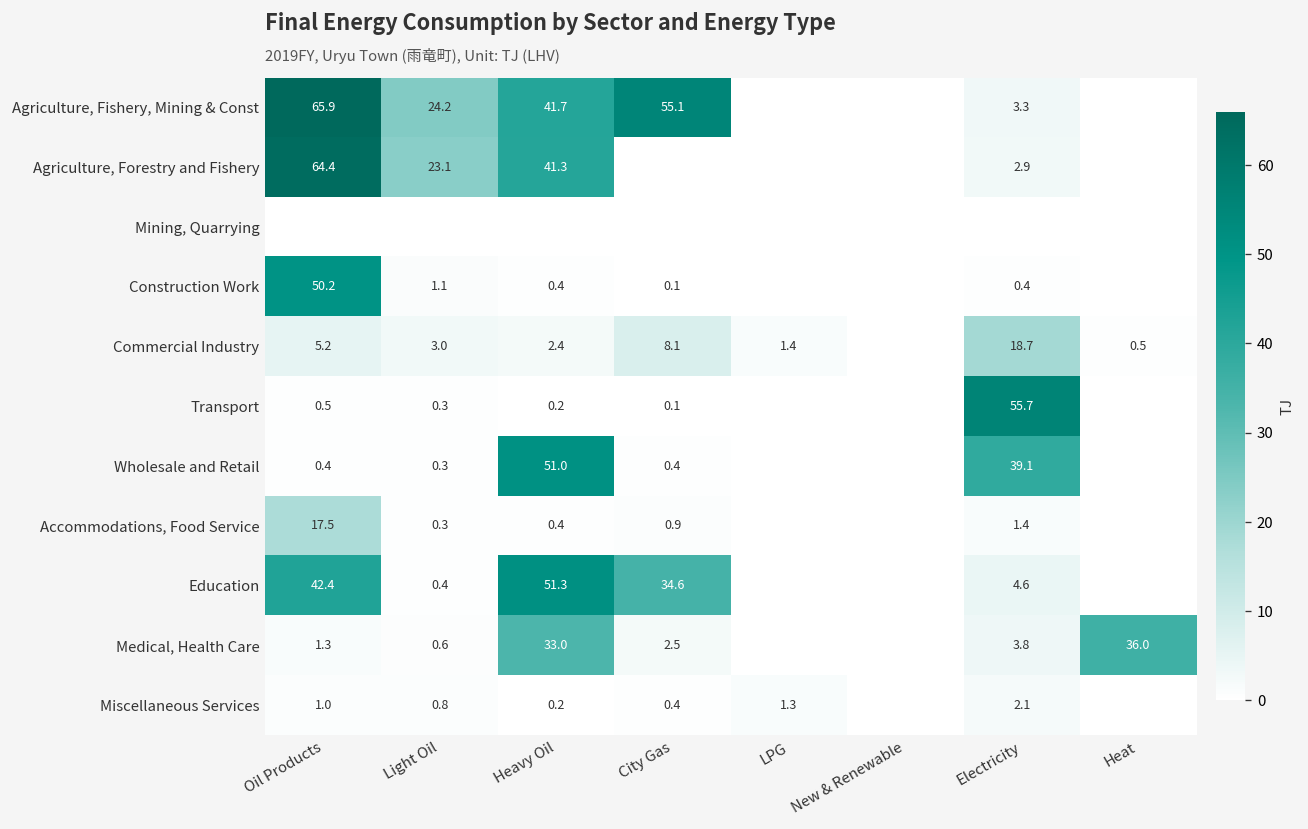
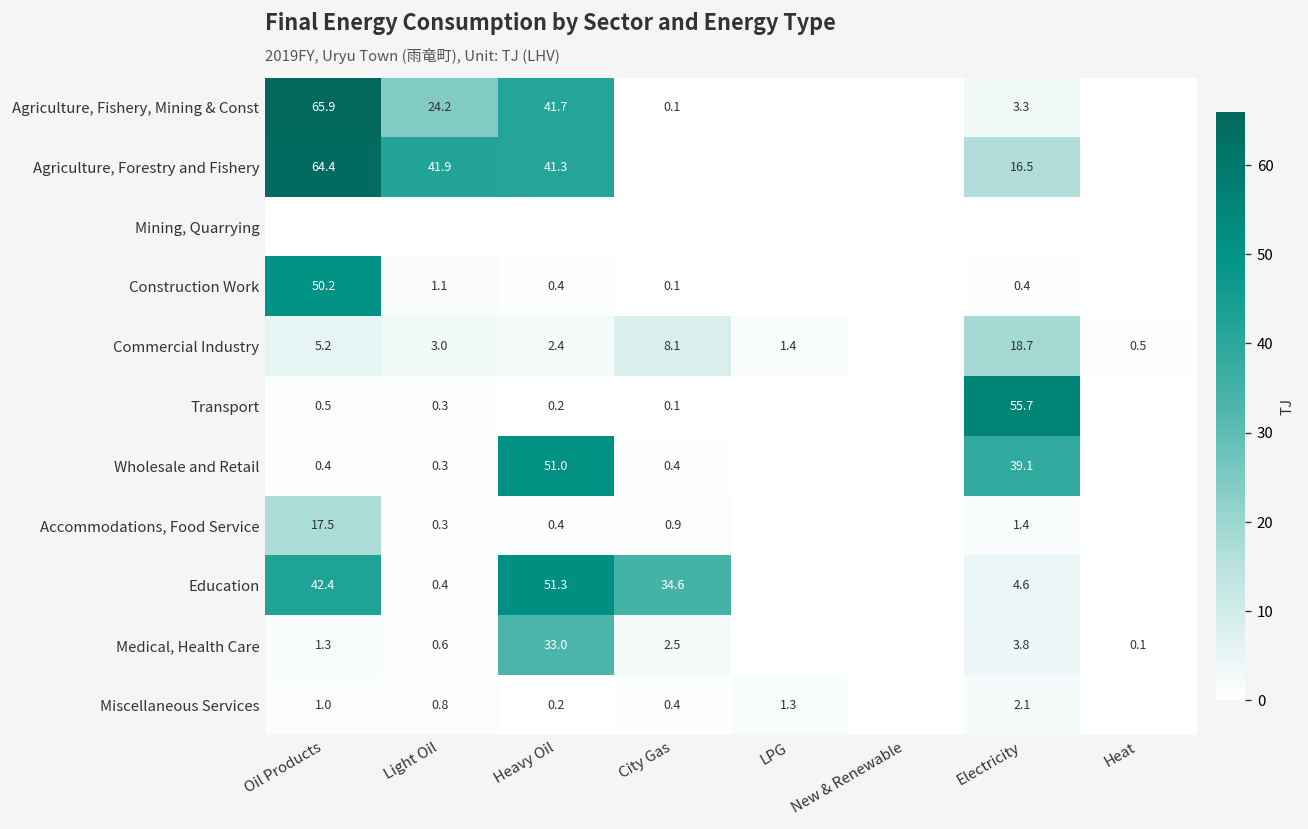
Agriculture, Fishery, Mining & Const, City Gas: 55.1 -> 0.1
Agriculture, Forestry and Fishery, Light Oil: 23.1 -> 41.9
Agriculture, Forestry and Fishery, Electricity: 2.9 -> 16.5
Medical, Health Care, Heat: 36.0 -> 0.1
